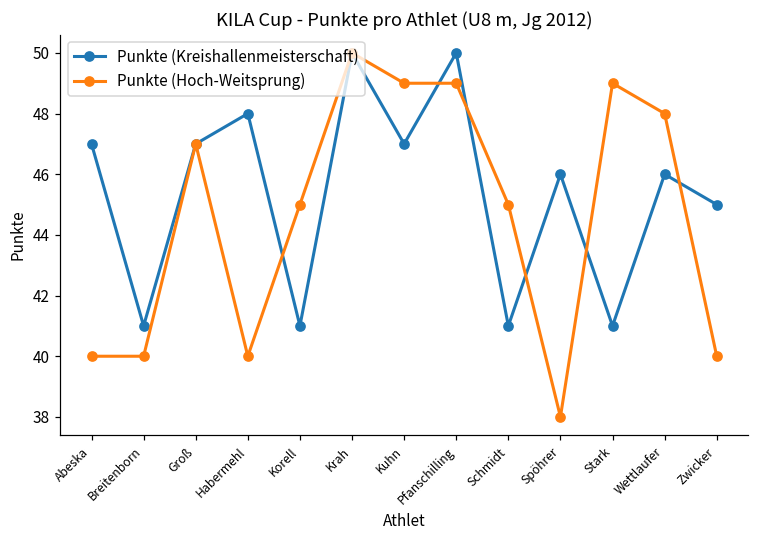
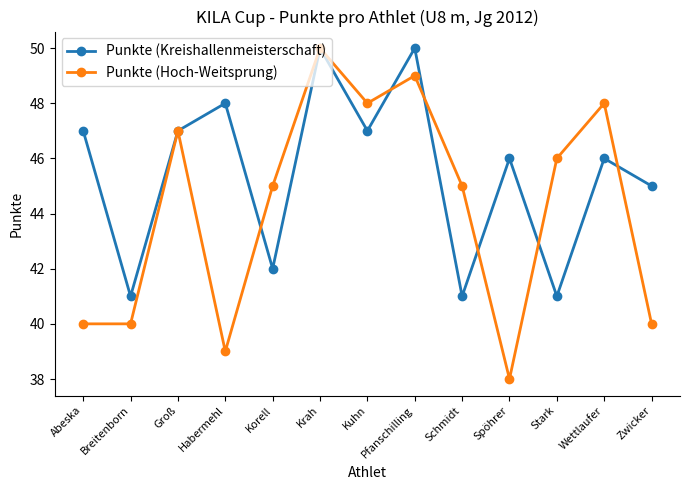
Punkte (Hoch-Weitsprung), Habermehl: 40 -> 39
Punkte (Kreishallenmeisterschaft), Korell: 41 -> 42
Punkte (Hoch-Weitsprung), Kuhn: 49 -> 48
Punkte (Hoch-Weitsprung), Stark: 49 -> 46
